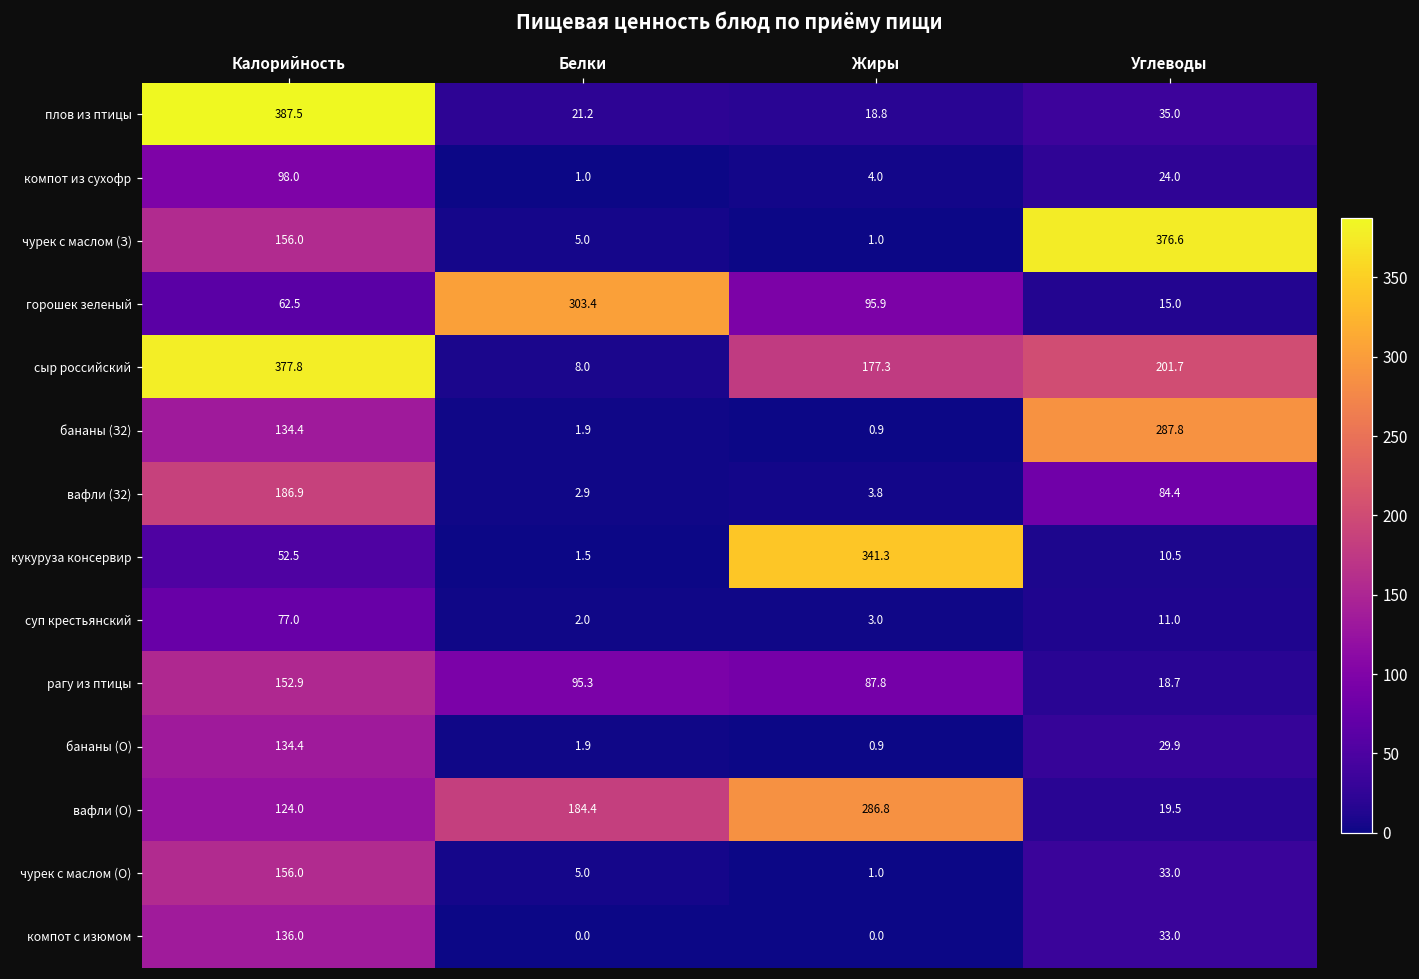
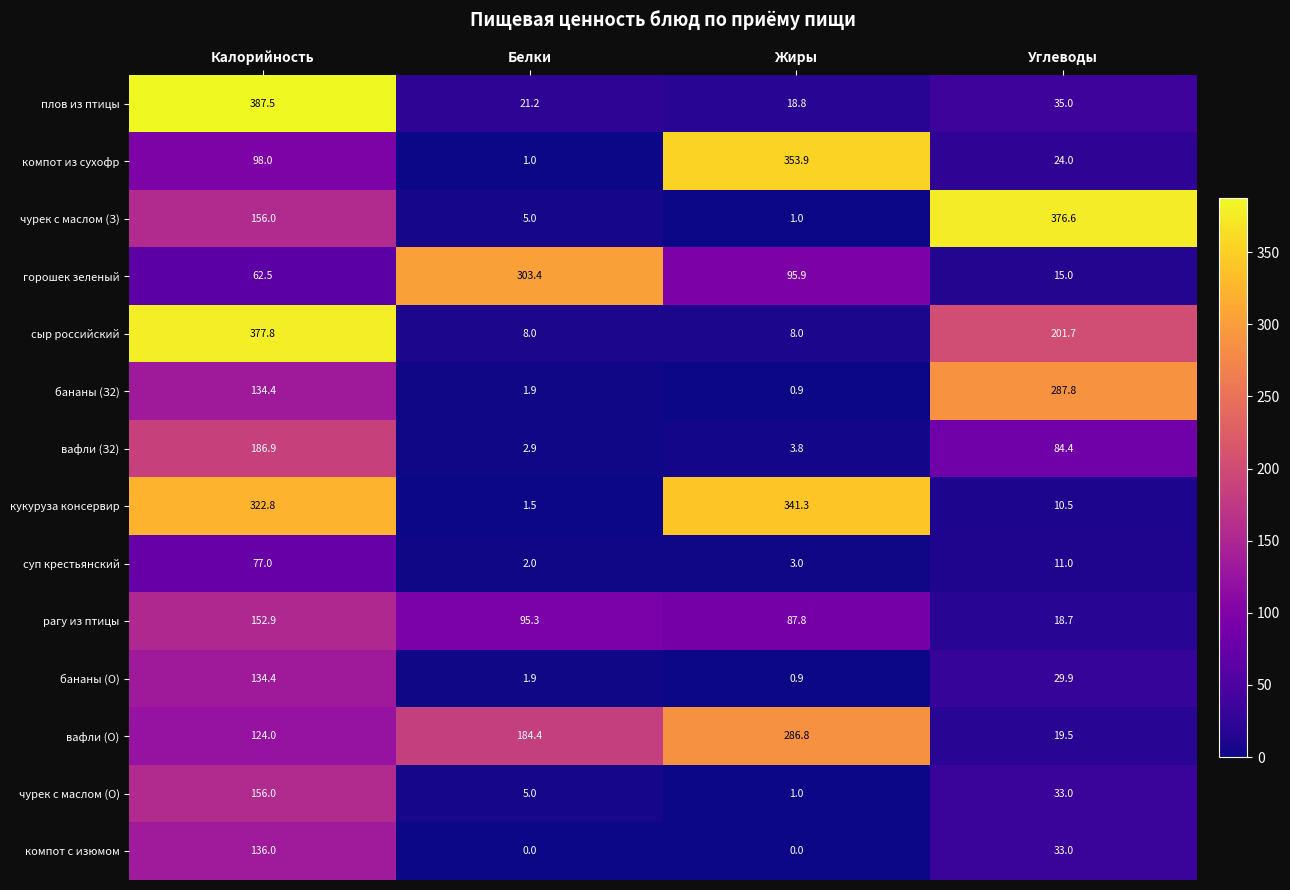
компот из сухофр, Жиры: 4.0 -> 353.9
сыр российский, Жиры: 177.3 -> 8.0
кукуруза консервир, Калорийность: 52.5 -> 322.8
